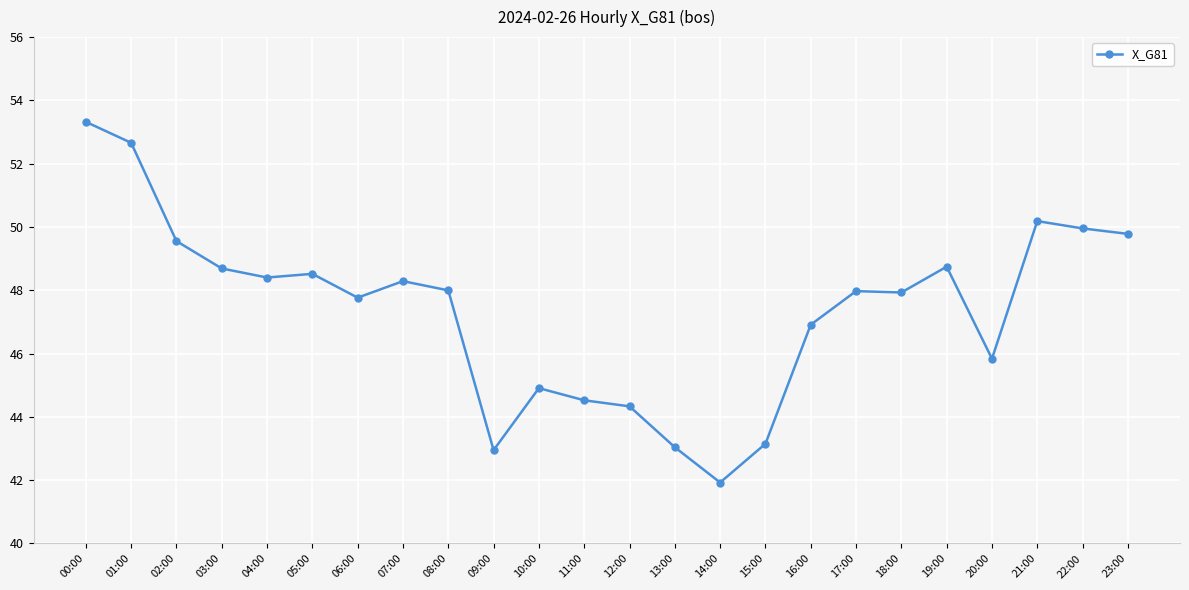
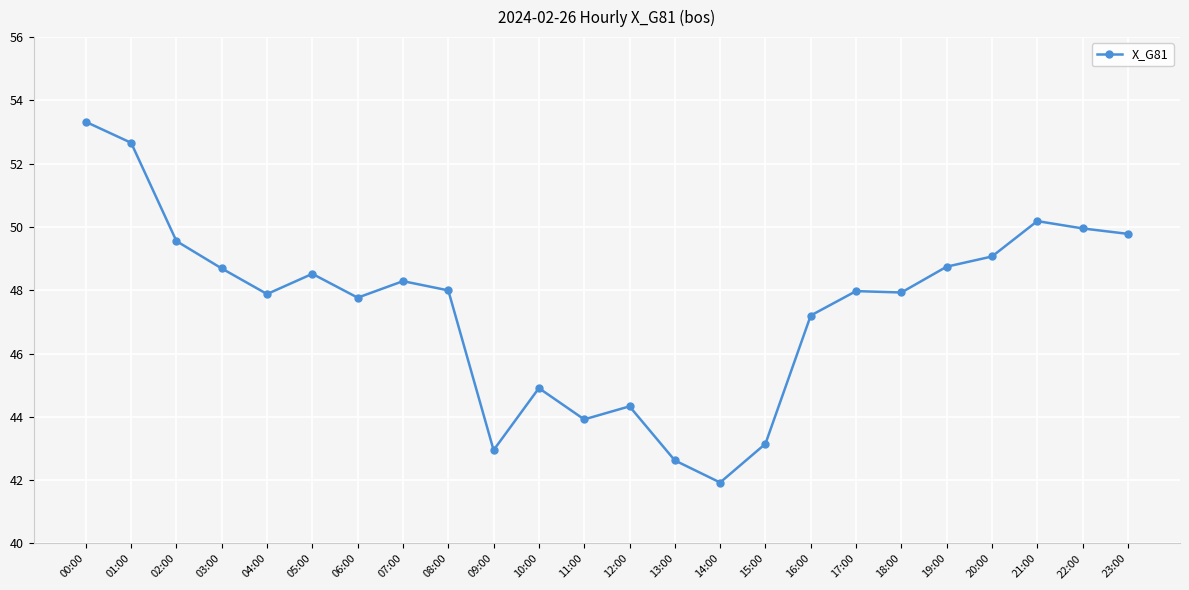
04:00: 48.4 -> 47.9
11:00: 44.5 -> 43.9
13:00: 43.0 -> 42.6
16:00: 46.9 -> 47.2
20:00: 45.8 -> 49.1
